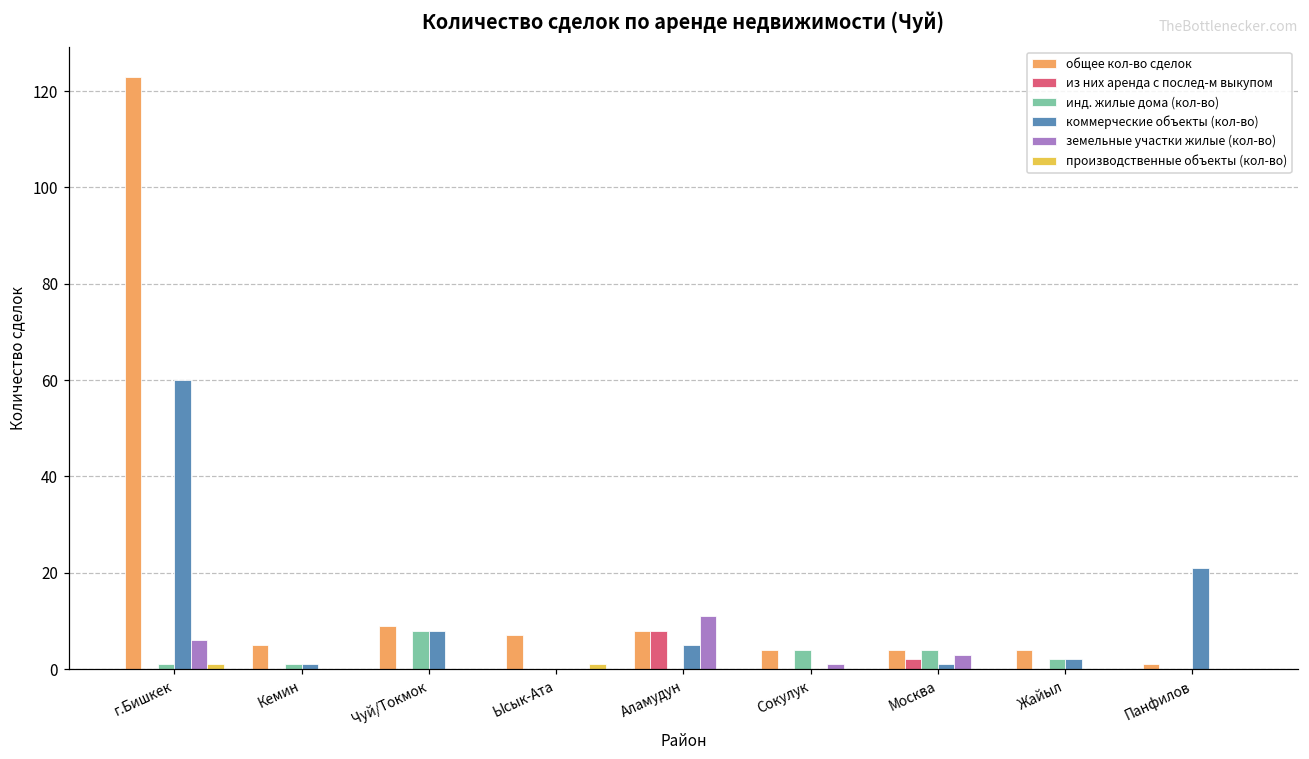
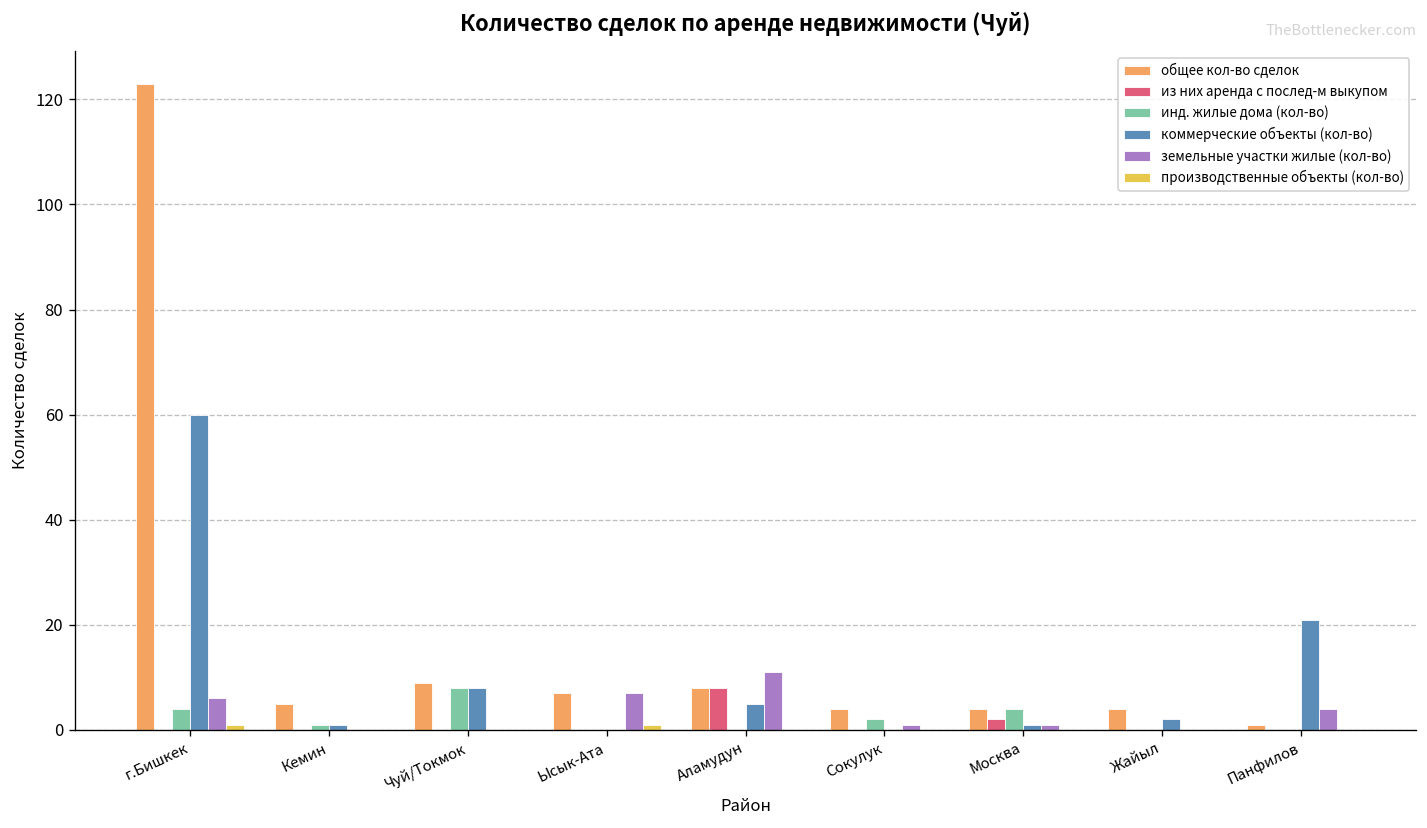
инд. жилые дома (кол-во), г.Бишкек: 1 -> 4
земельные участки жилые (кол-во), Ысык-Ата: 0 -> 7
инд. жилые дома (кол-во), Сокулук: 4 -> 2
земельные участки жилые (кол-во), Москва: 3 -> 1
инд. жилые дома (кол-во), Жайыл: 2 -> 0
земельные участки жилые (кол-во), Панфилов: 0 -> 4
